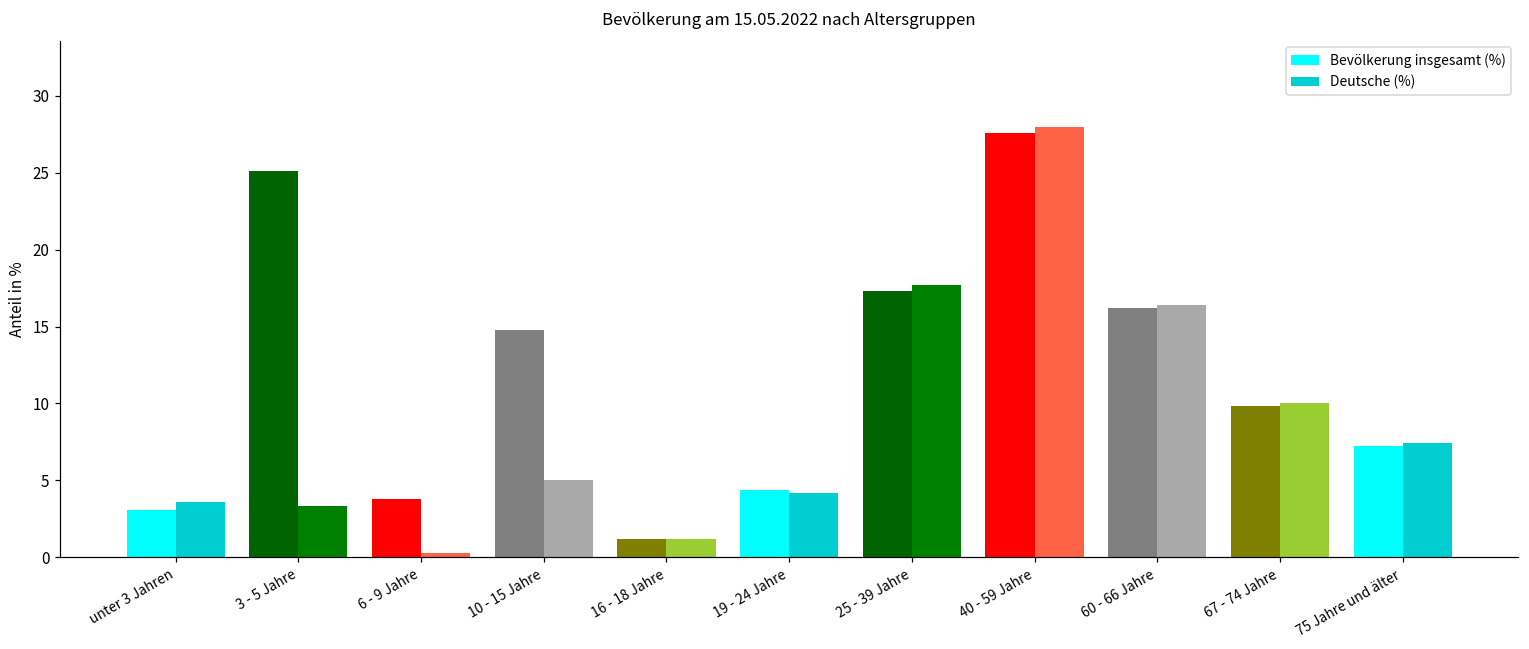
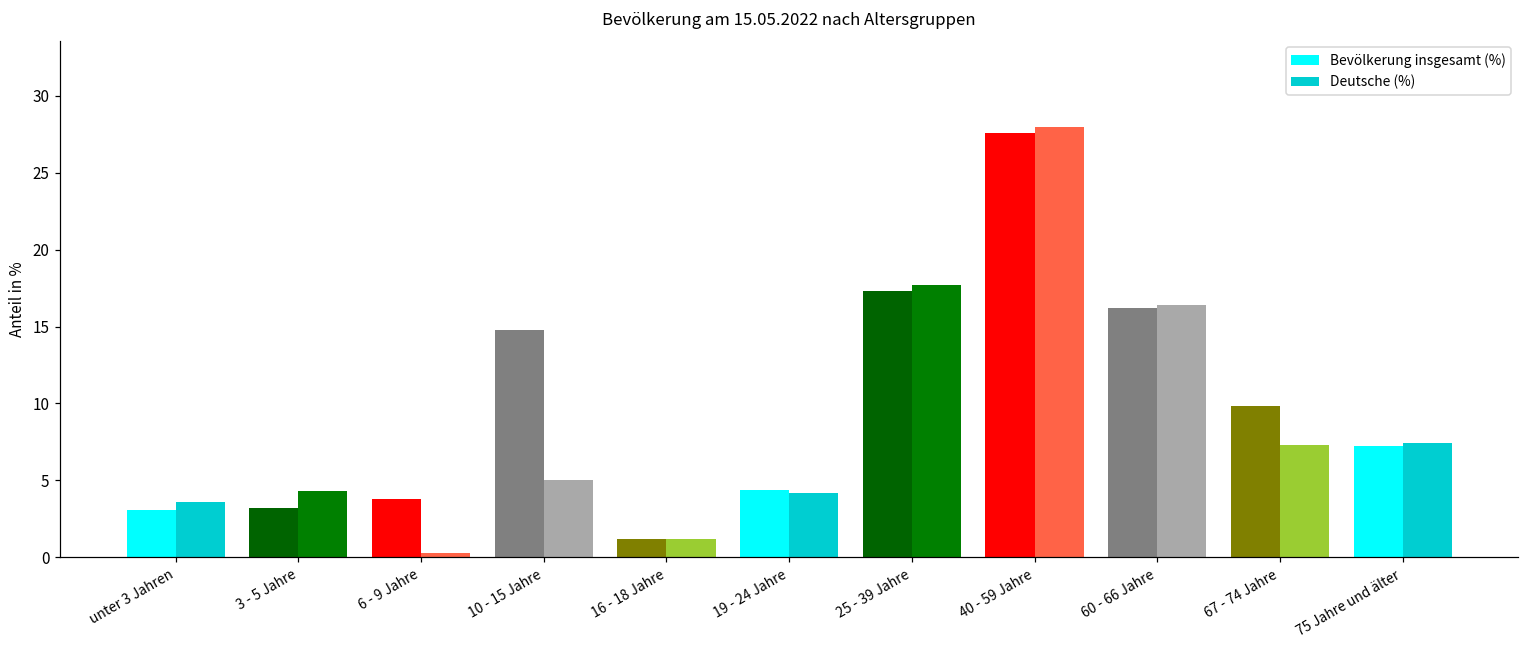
Bevölkerung insgesamt (%), 3 - 5 Jahre: 25.1 -> 3.2
Deutsche (%), 3 - 5 Jahre: 3.3 -> 4.3
Deutsche (%), 67 - 74 Jahre: 10.0 -> 7.3
